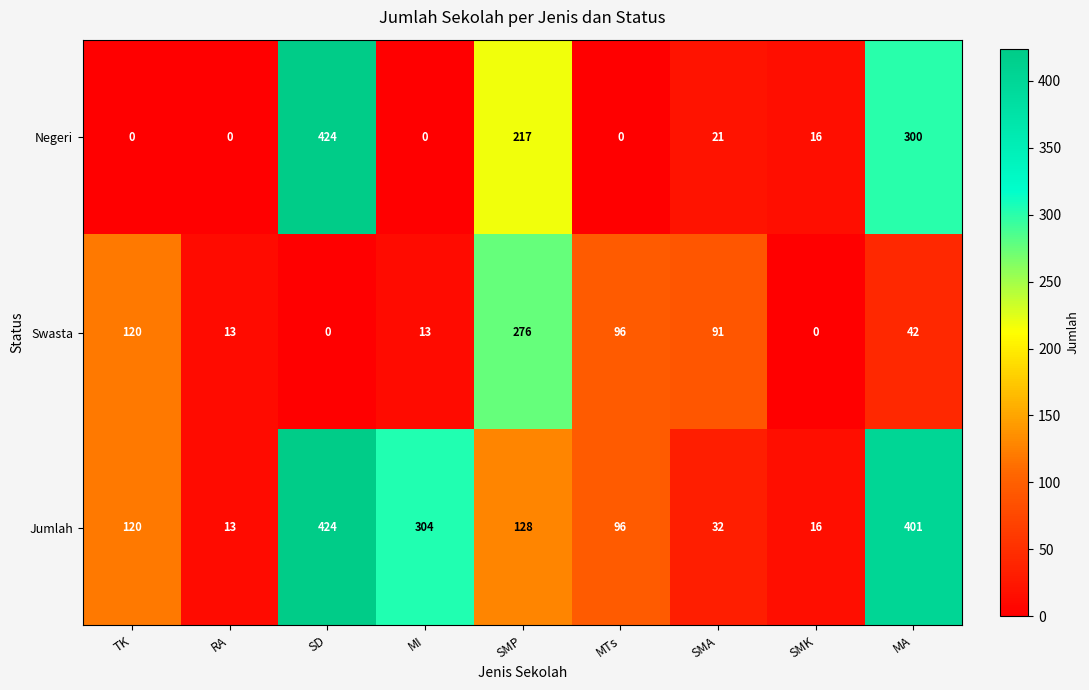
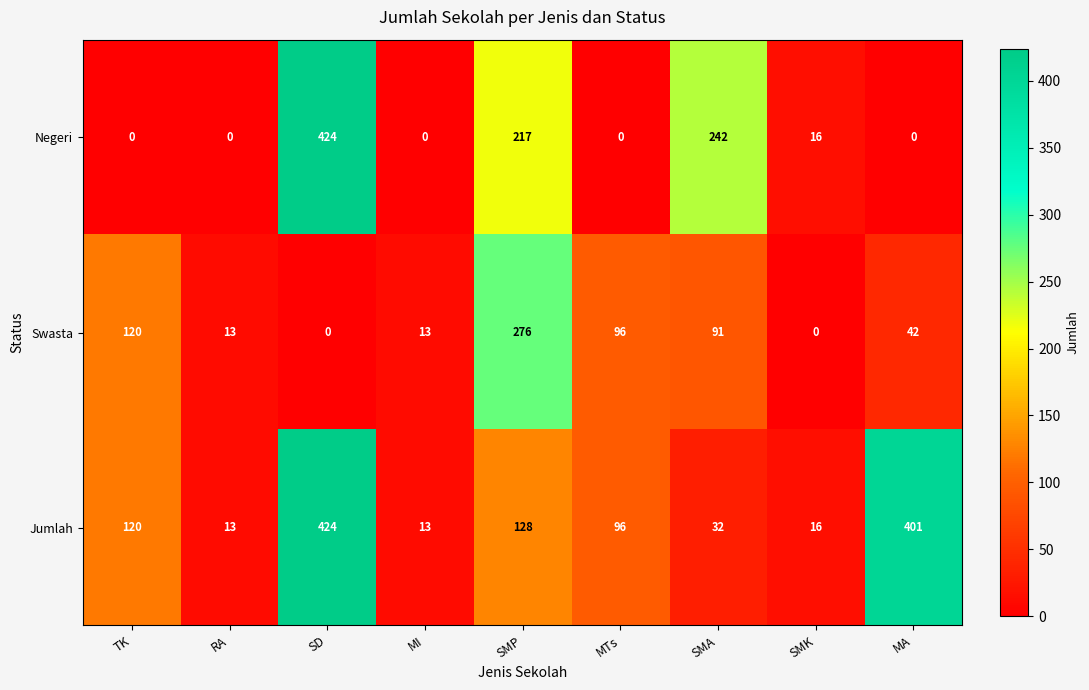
Negeri, SMA: 21 -> 242
Negeri, MA: 300 -> 0
Jumlah, MI: 304 -> 13
